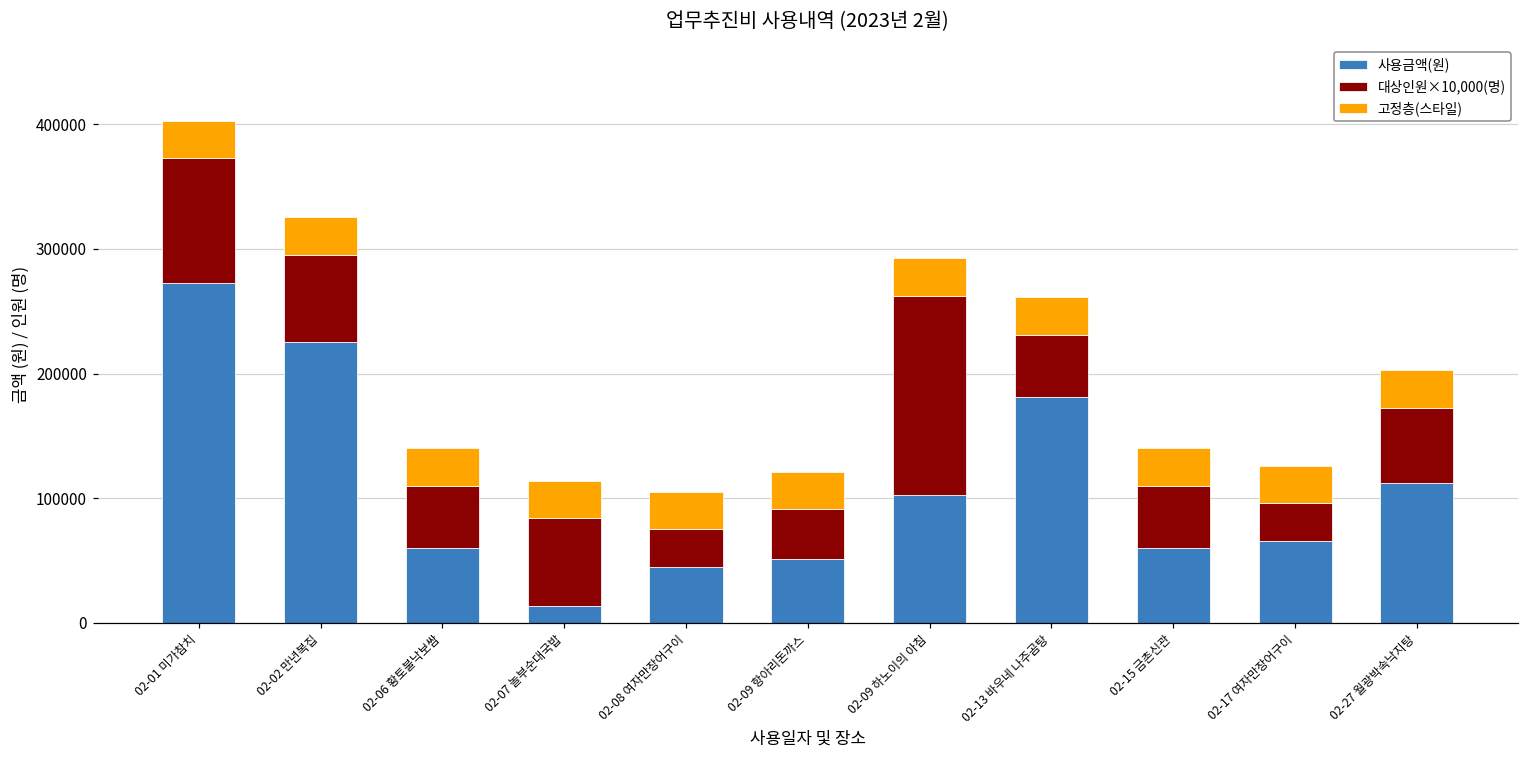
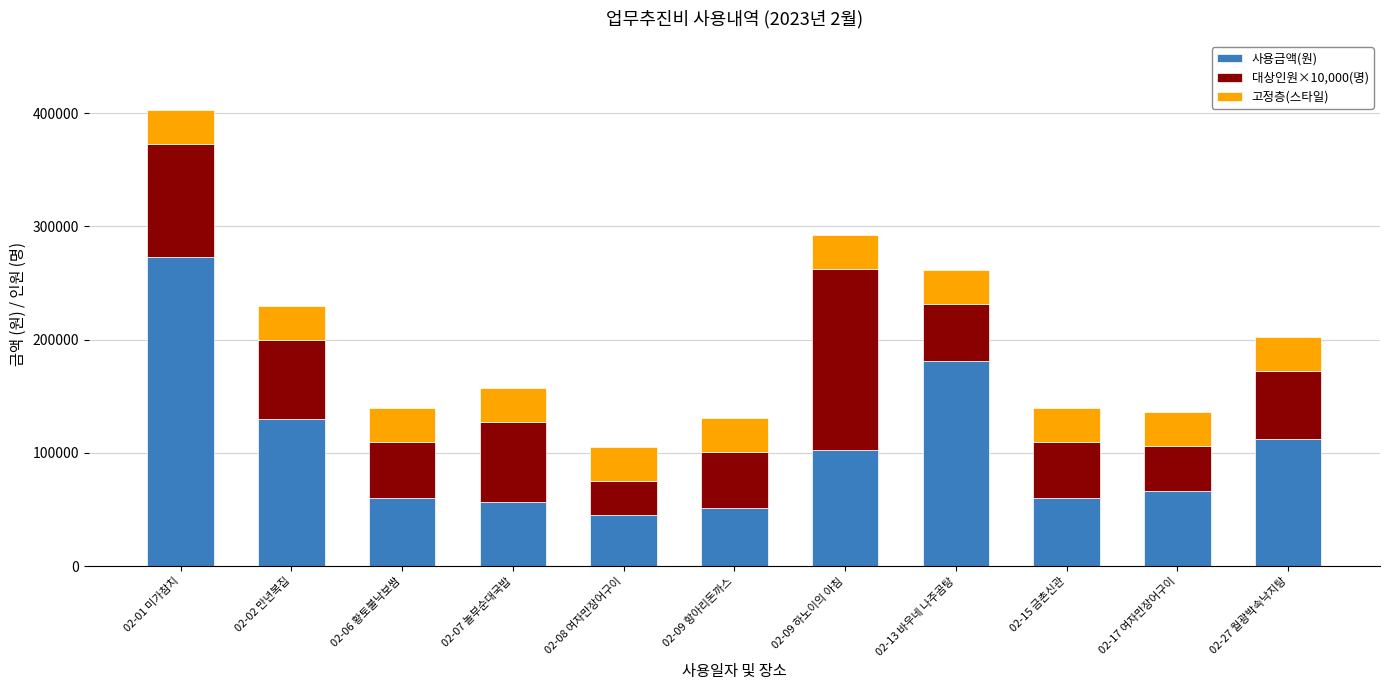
사용금액(원), 02-02 만년복집: 225000 -> 130000
사용금액(원), 02-07 놀부순대국밥: 14000 -> 57000
대상인원×10,000(명), 02-09 항아리돈까스: 40000 -> 50000
대상인원×10,000(명), 02-17 여자만장어구이: 30000 -> 40000
